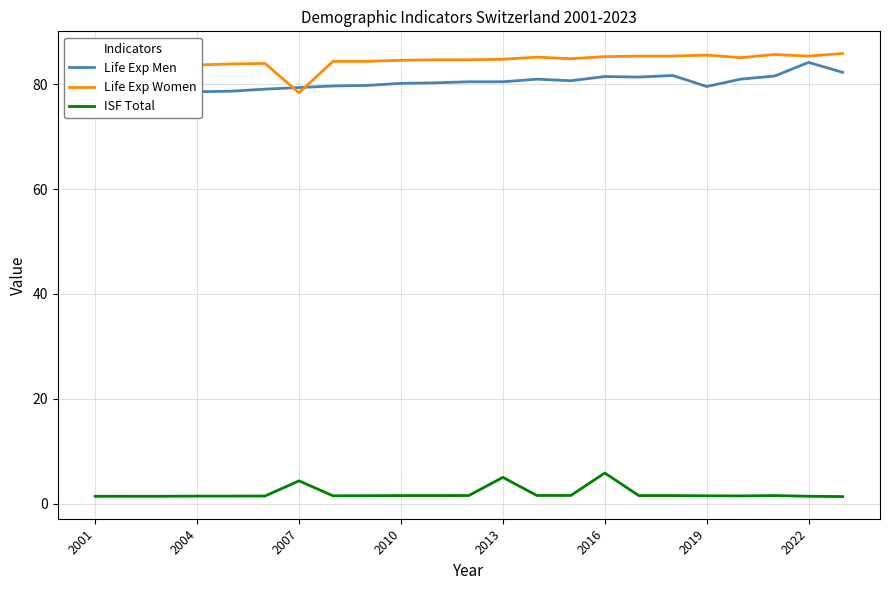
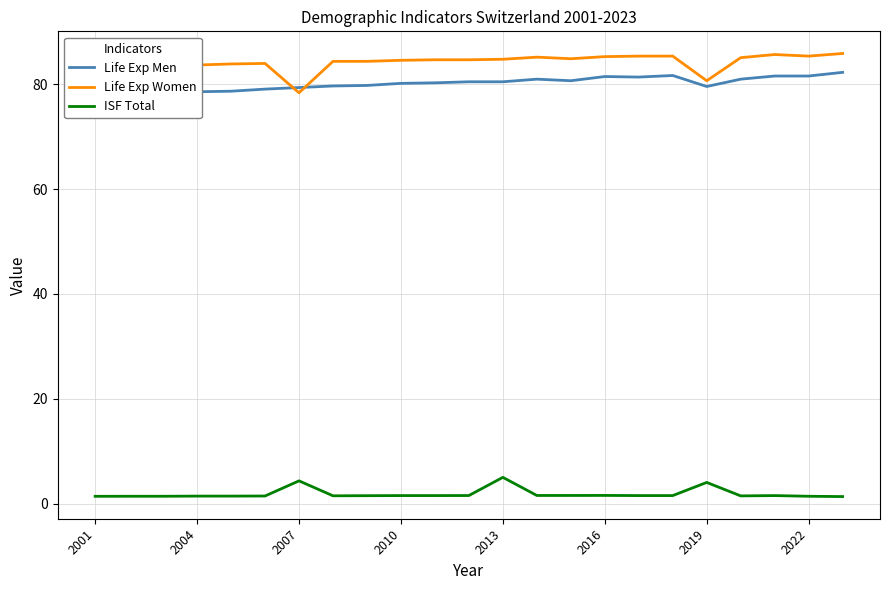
ISF Total, 2016: 6 -> 2
Life Exp Women, 2019: 86 -> 81
ISF Total, 2019: 1 -> 4
Life Exp Men, 2022: 84 -> 82
